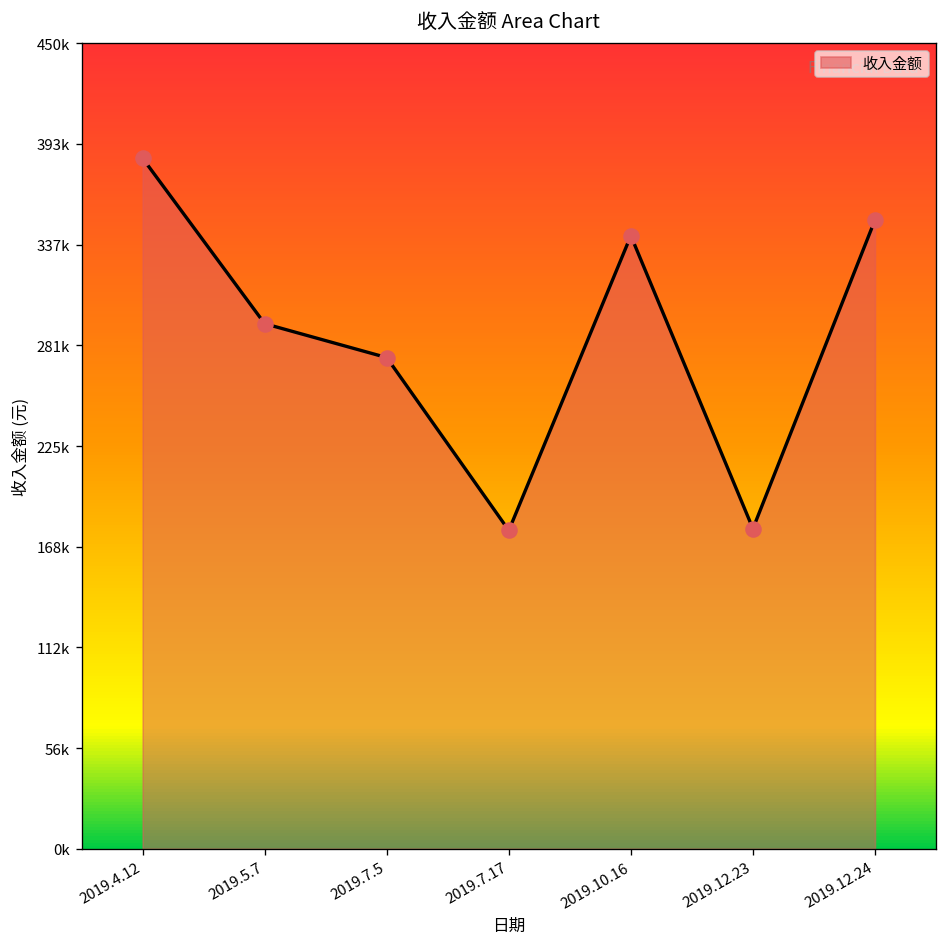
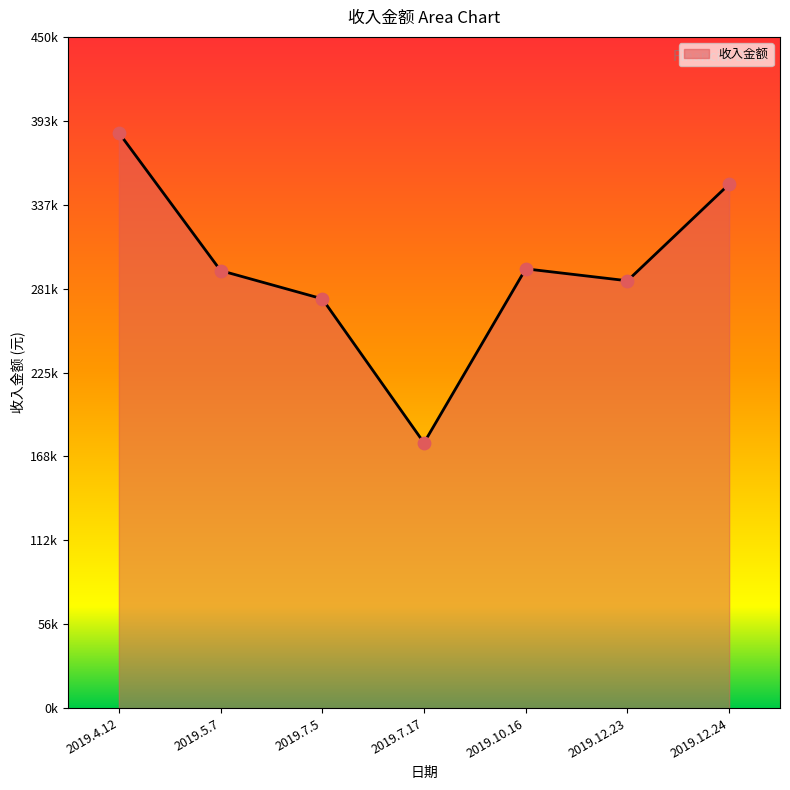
2019.10.16: 342000 -> 295000
2019.12.23: 179000 -> 287000
